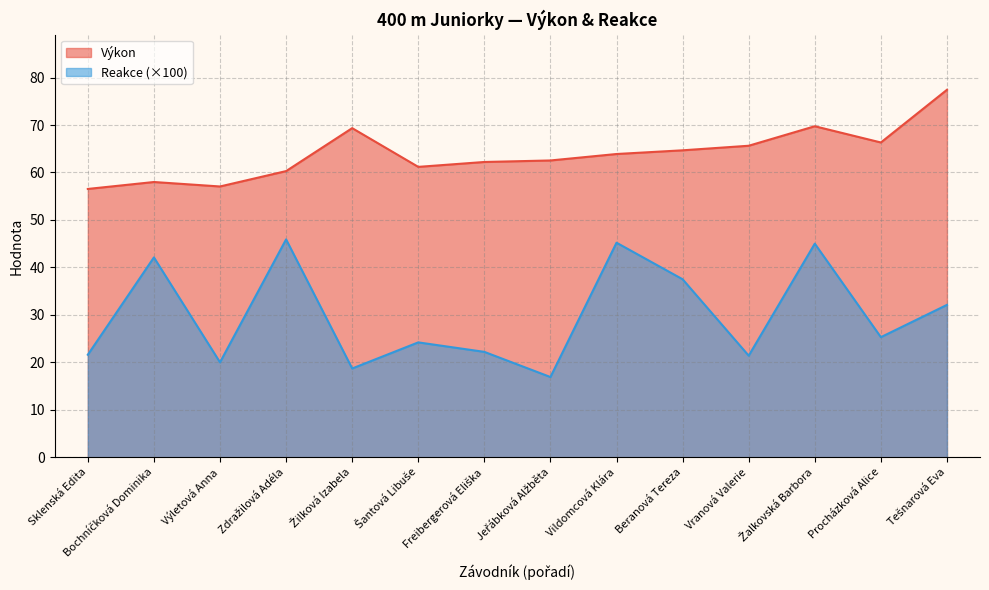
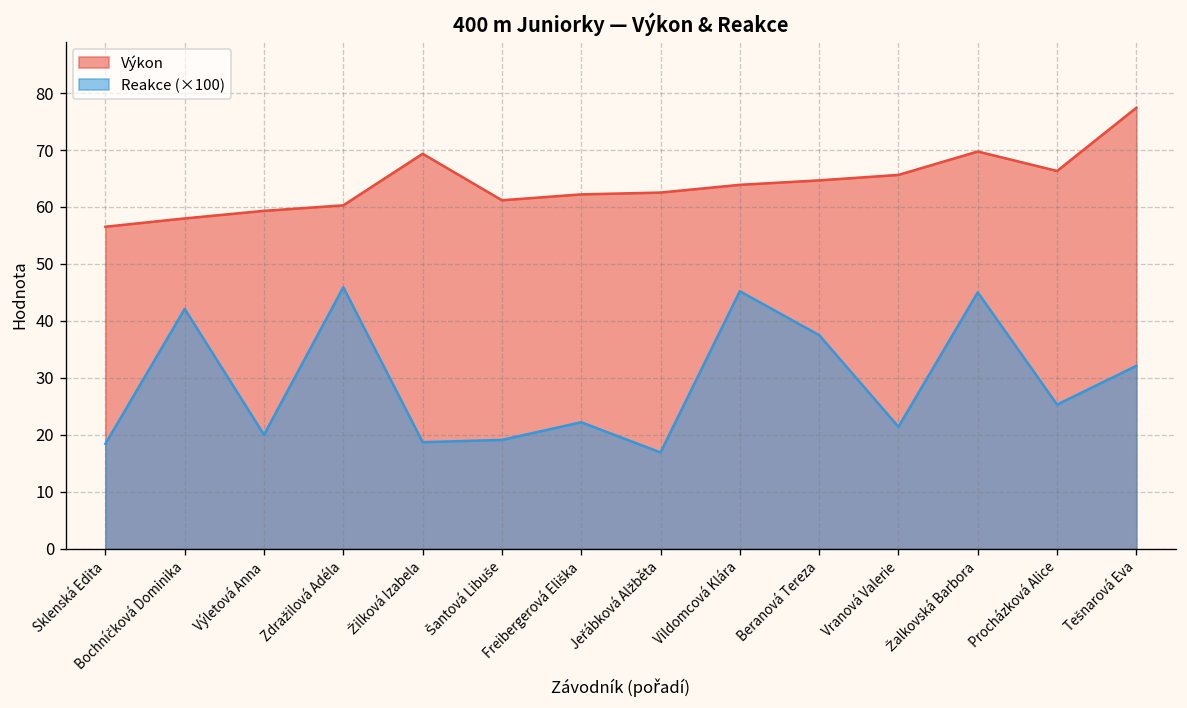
Reakce (×100), Sklenská Edita: 22 -> 18
Výkon, Výletová Anna: 57 -> 59
Reakce (×100), Šantová Libuše: 24 -> 19
